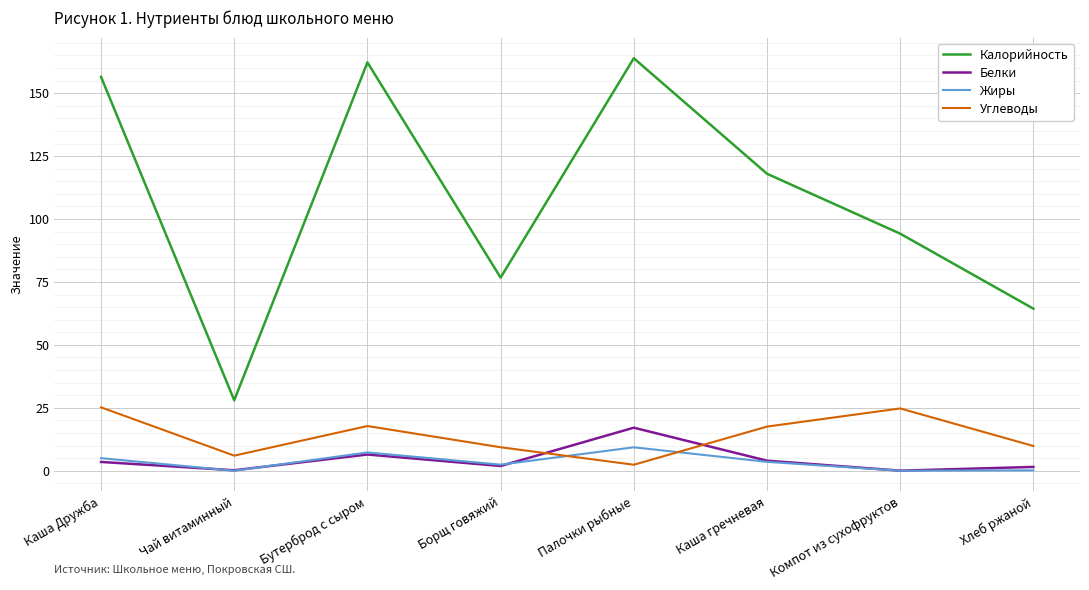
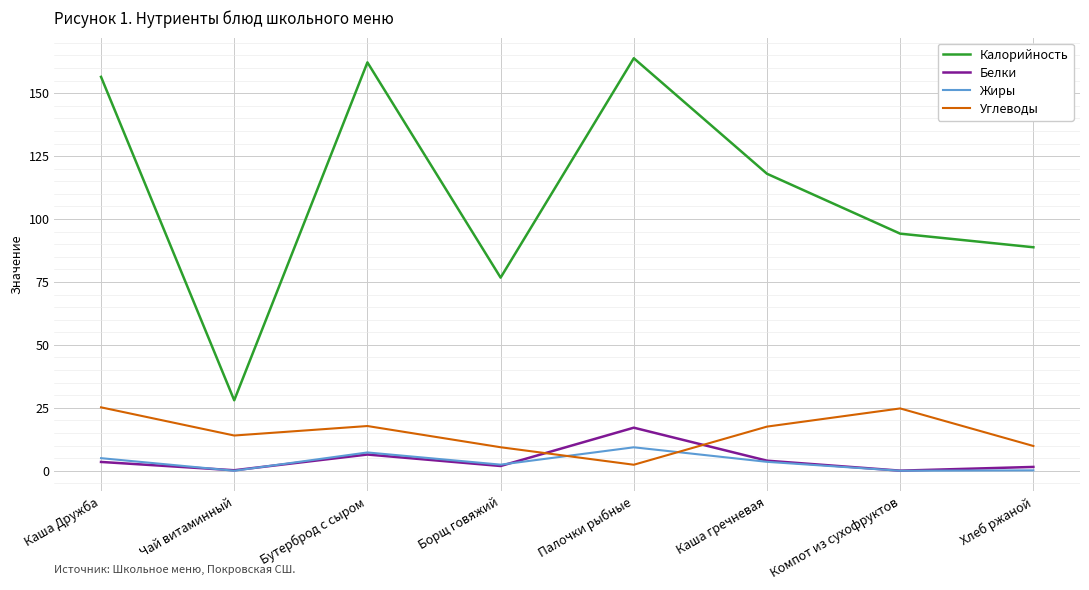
Углеводы, Чай витаминный: 6 -> 14
Калорийность, Хлеб ржаной: 64 -> 89
